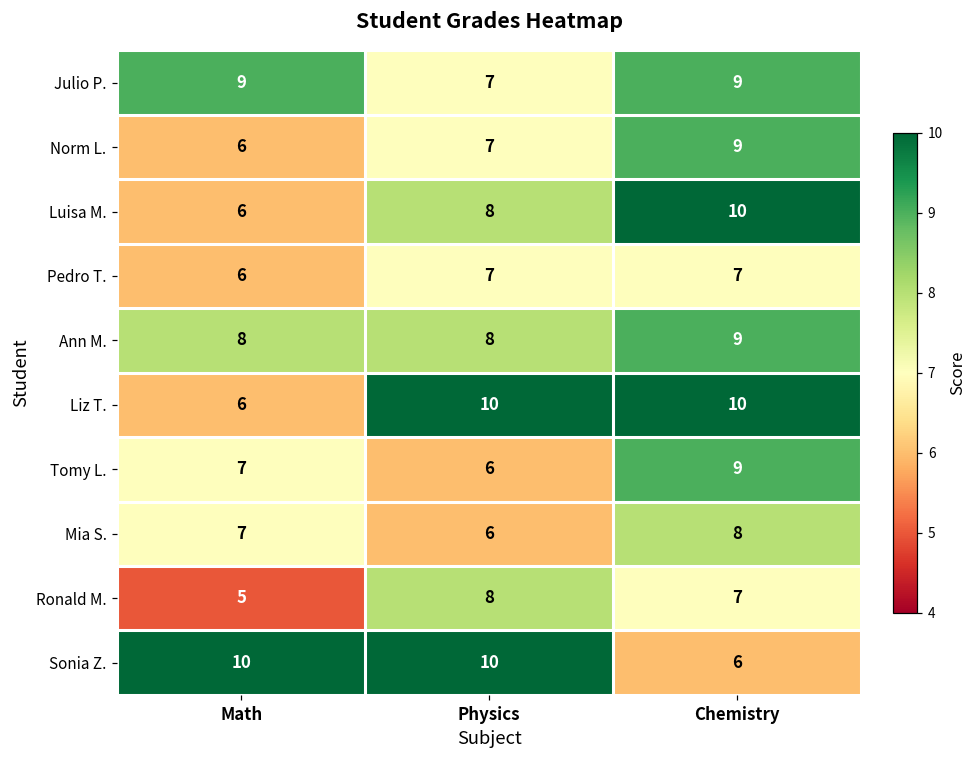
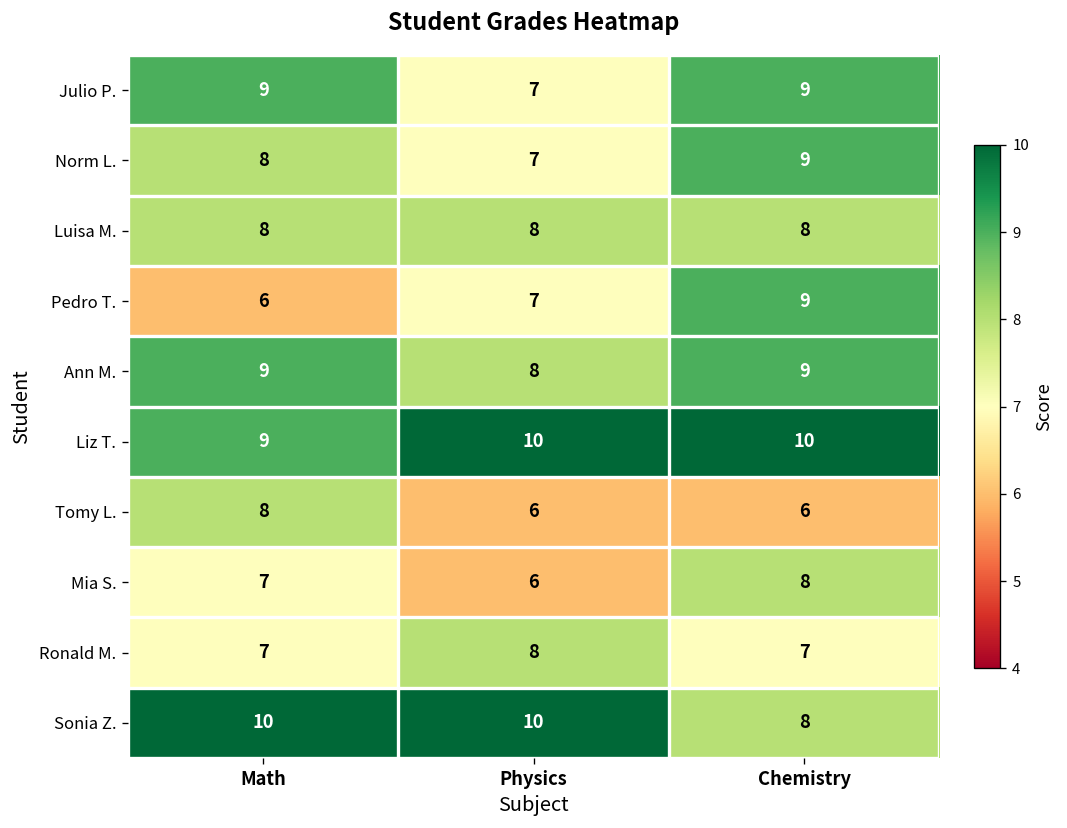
Norm L., Math: 6 -> 8
Luisa M., Math: 6 -> 8
Luisa M., Chemistry: 10 -> 8
Pedro T., Chemistry: 7 -> 9
Ann M., Math: 8 -> 9
Liz T., Math: 6 -> 9
Tomy L., Math: 7 -> 8
Tomy L., Chemistry: 9 -> 6
Ronald M., Math: 5 -> 7
Sonia Z., Chemistry: 6 -> 8
